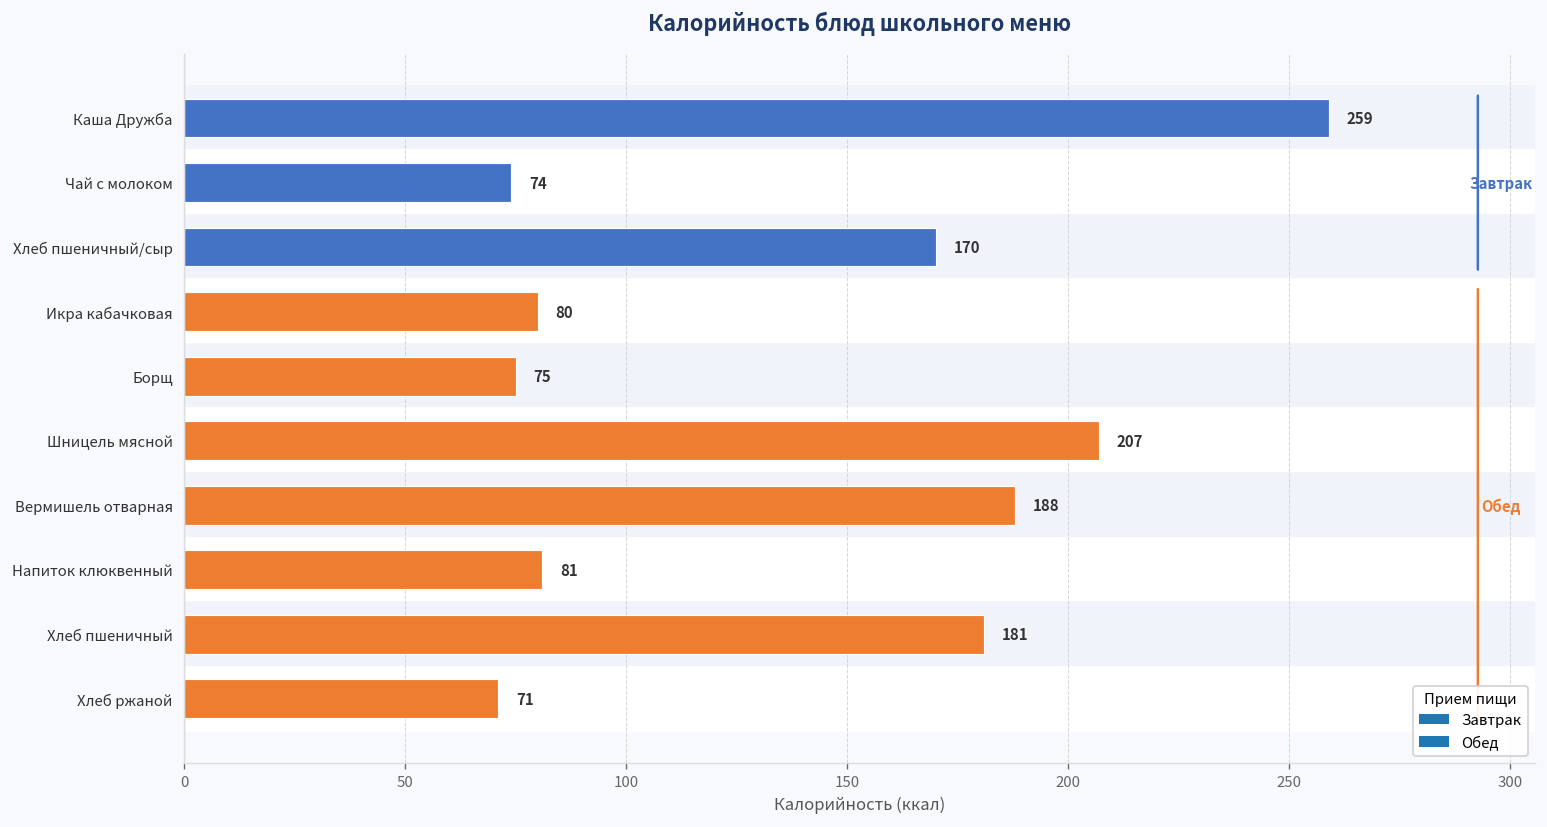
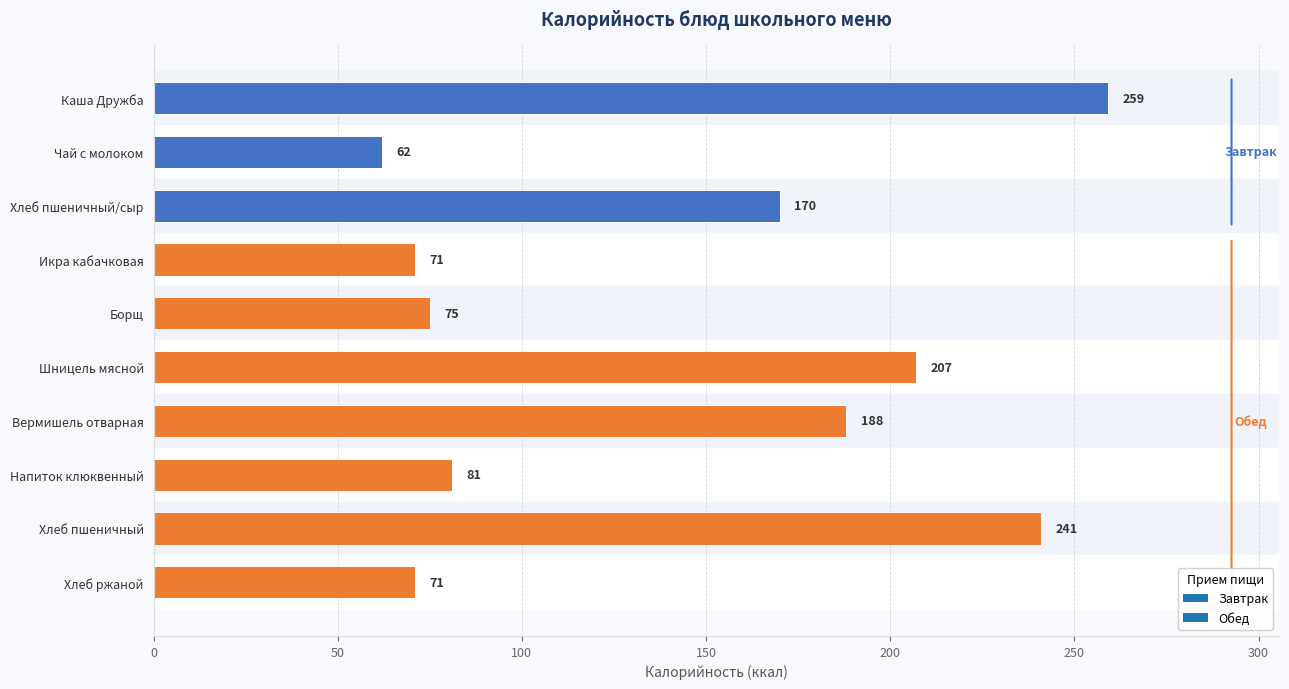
Чай с молоком: 74 -> 62
Икра кабачковая: 80 -> 71
Хлеб пшеничный: 181 -> 241
